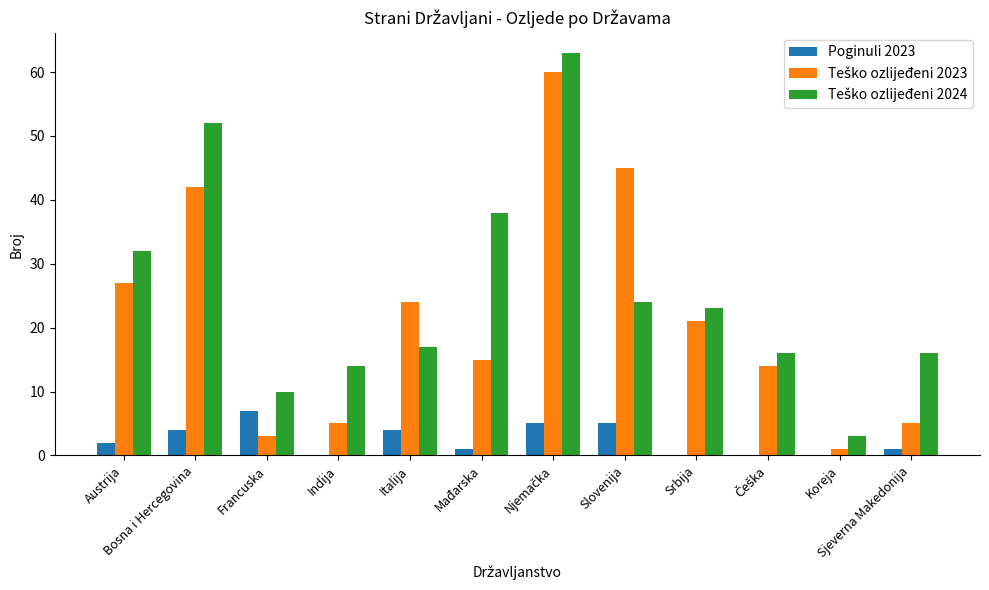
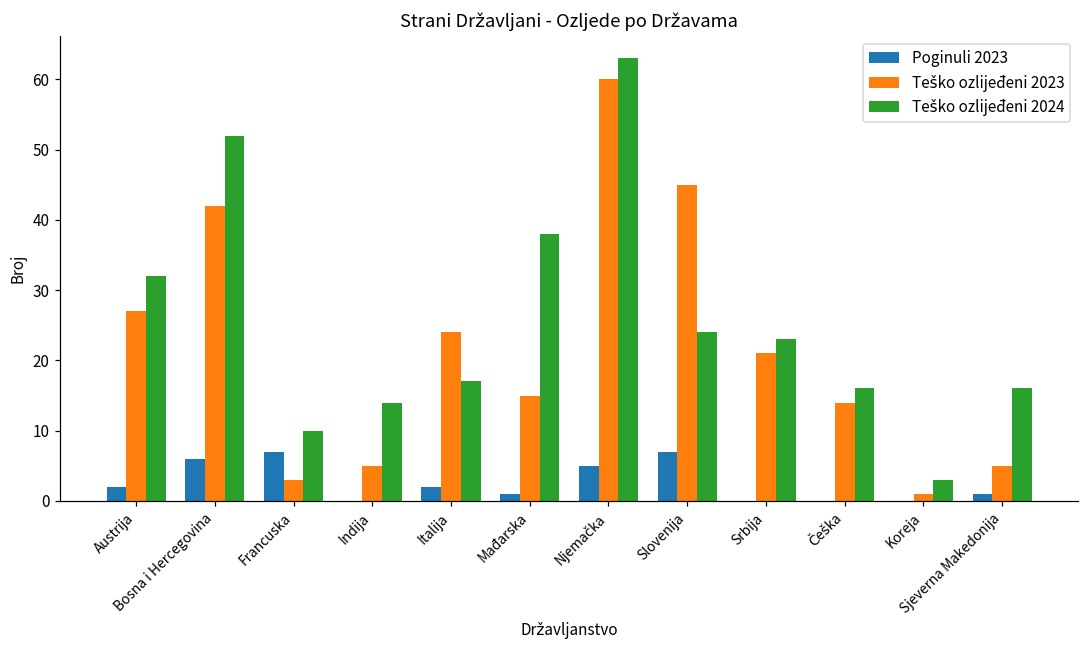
Poginuli 2023, Bosna i Hercegovina: 4 -> 6
Poginuli 2023, Italija: 4 -> 2
Poginuli 2023, Slovenija: 5 -> 7
